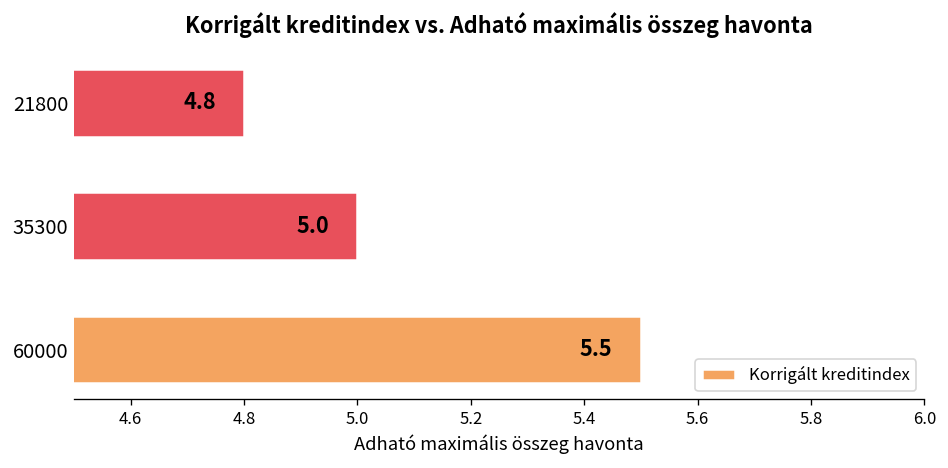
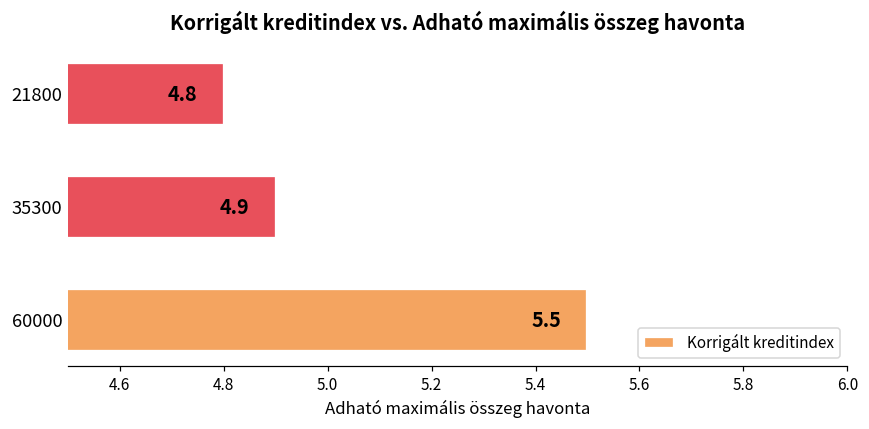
35300: 5.0 -> 4.9
